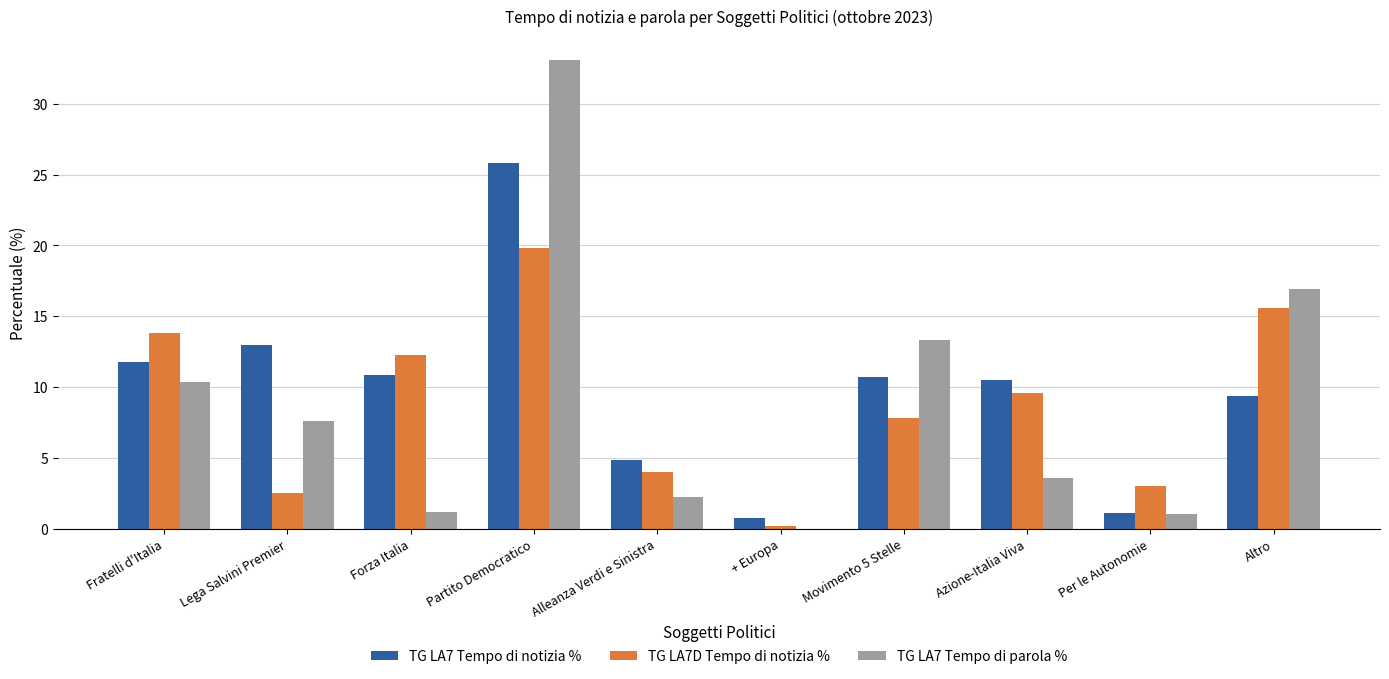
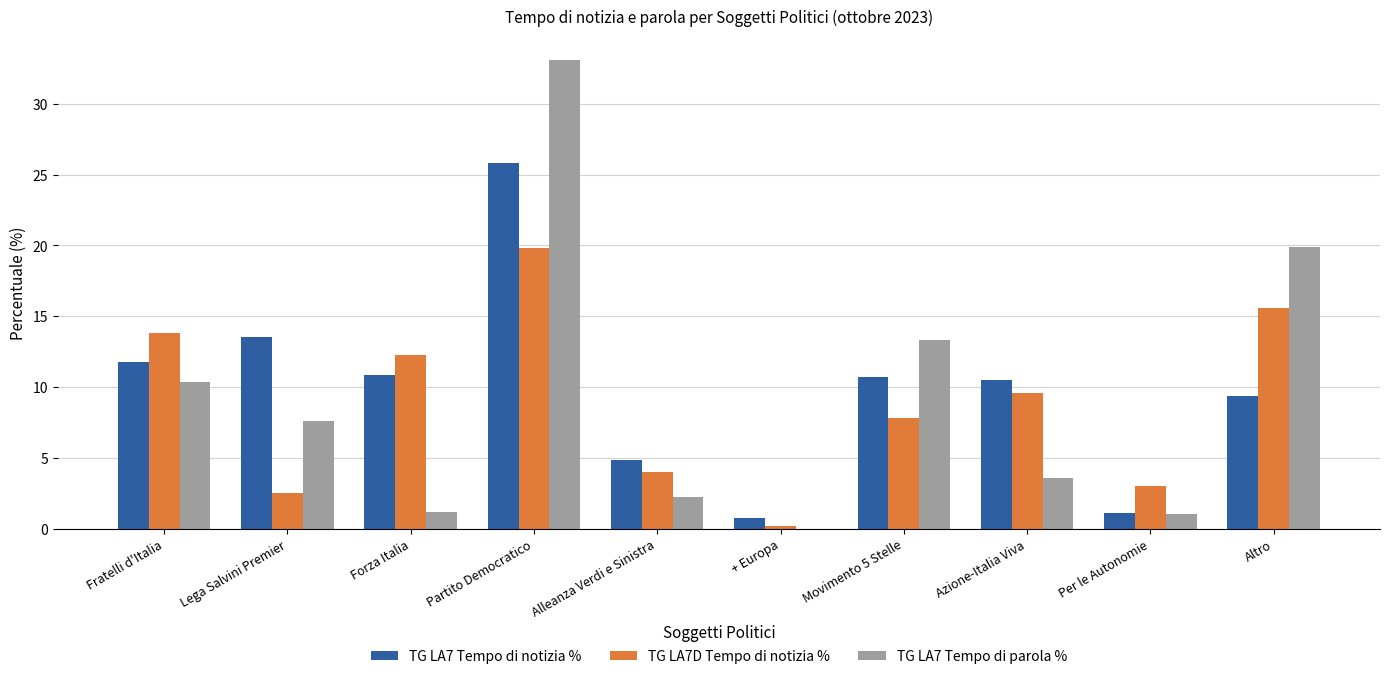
TG LA7 Tempo di notizia %, Lega Salvini Premier: 13.0 -> 13.6
TG LA7 Tempo di parola %, Altro: 16.9 -> 19.9
